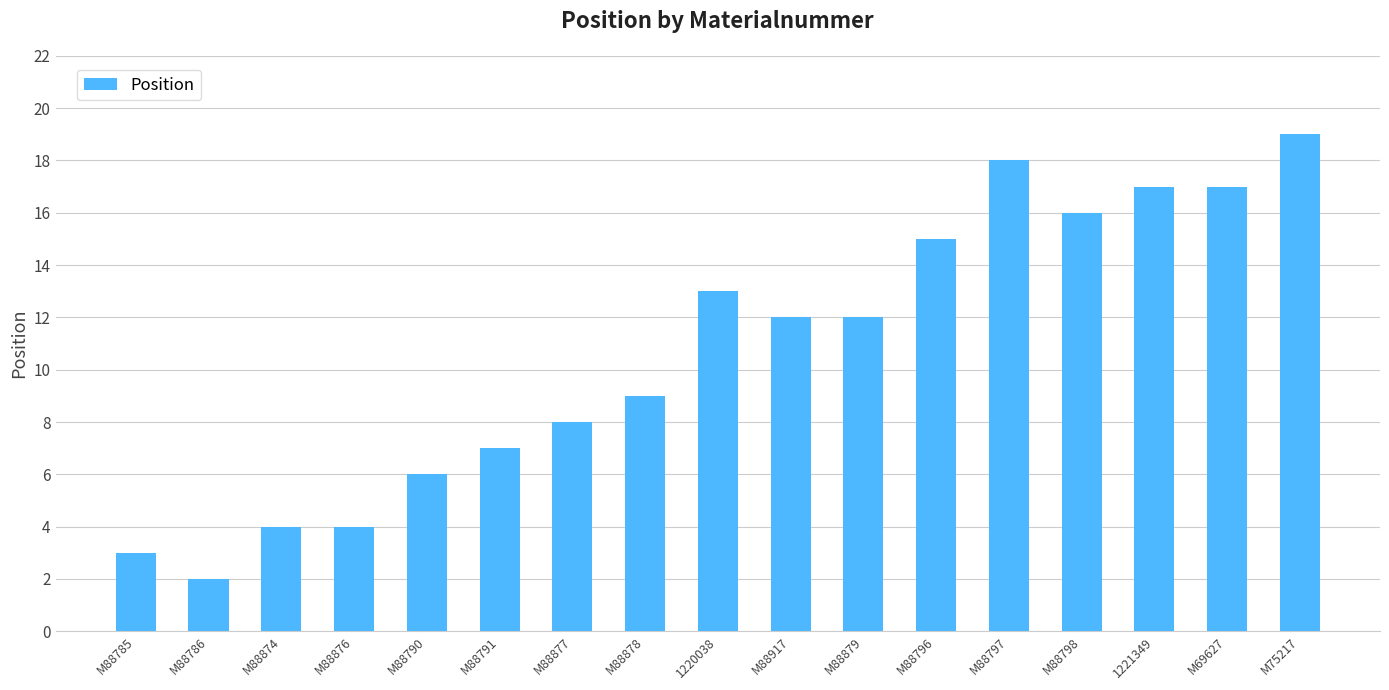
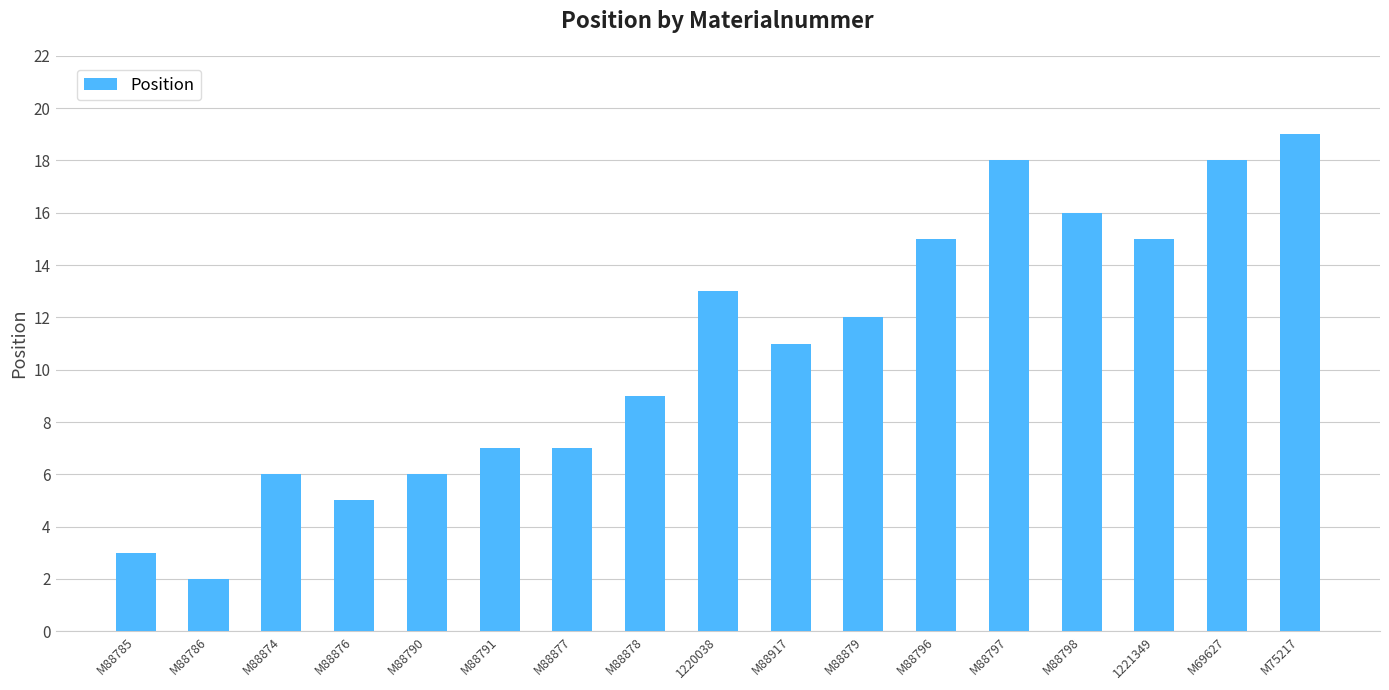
M88874: 4 -> 6
M88876: 4 -> 5
M88877: 8 -> 7
M88917: 12 -> 11
1221349: 17 -> 15
M69627: 17 -> 18
